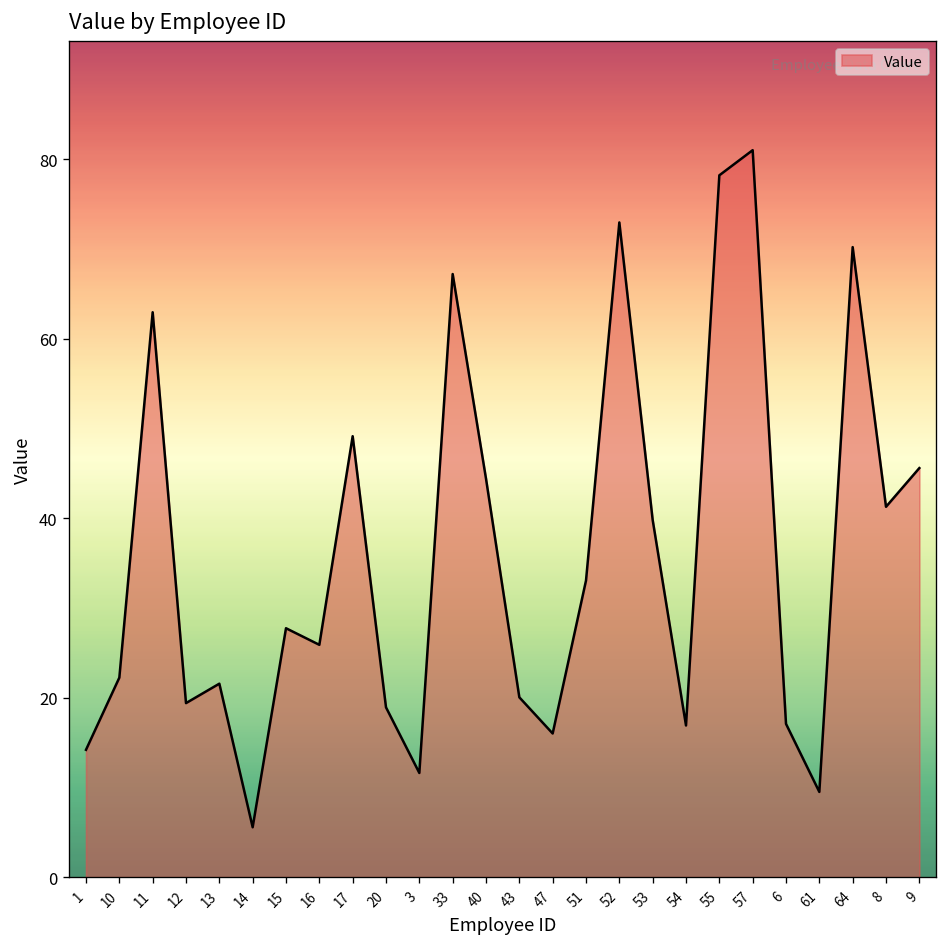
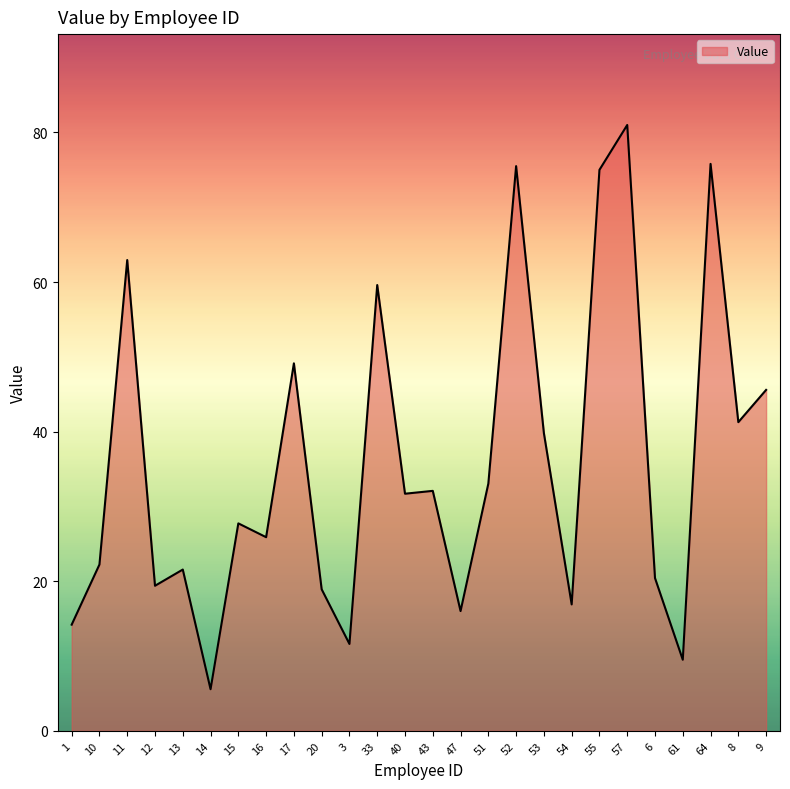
33: 67 -> 60
40: 44 -> 32
43: 20 -> 32
52: 73 -> 76
55: 78 -> 75
6: 17 -> 20
64: 70 -> 76
